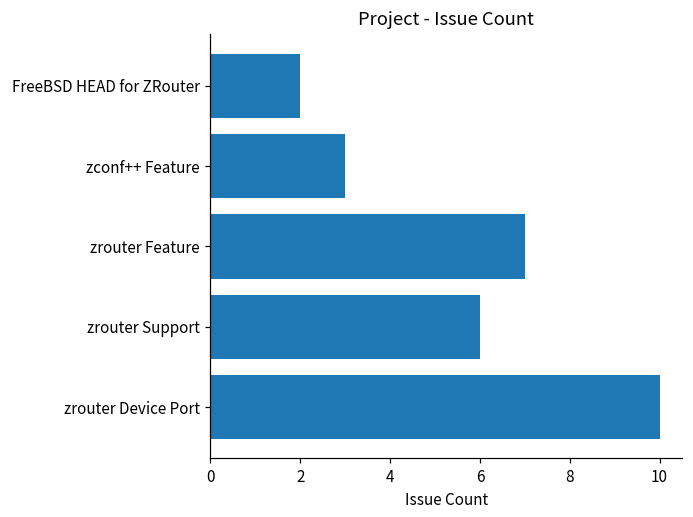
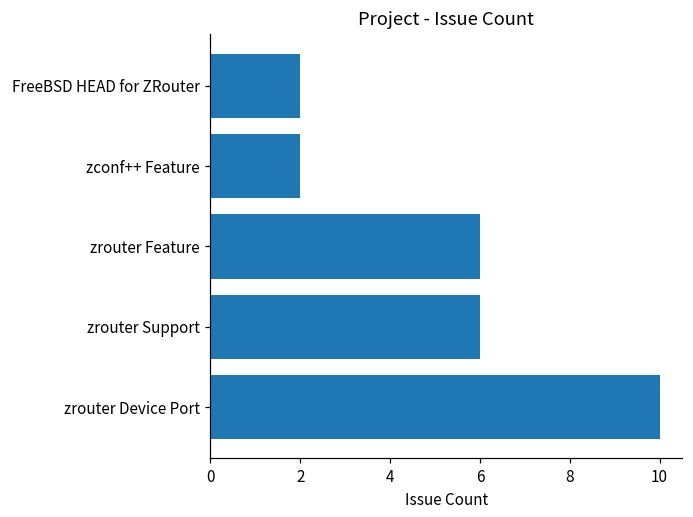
zconf++ Feature: 3 -> 2
zrouter Feature: 7 -> 6
